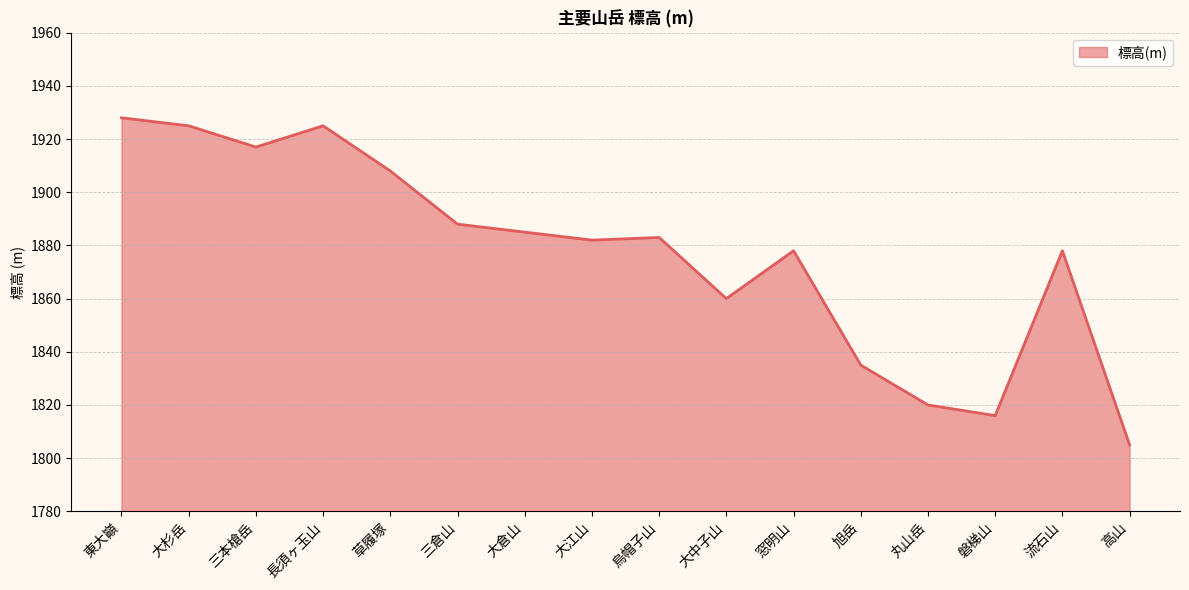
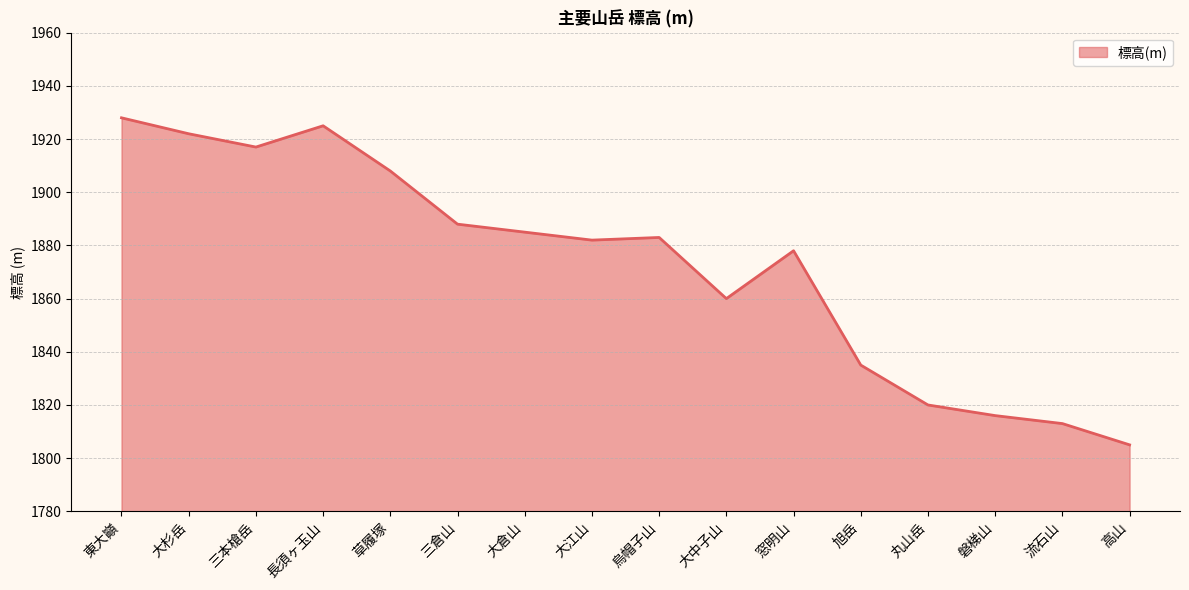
大杉岳: 1925 -> 1922
流石山: 1878 -> 1813
